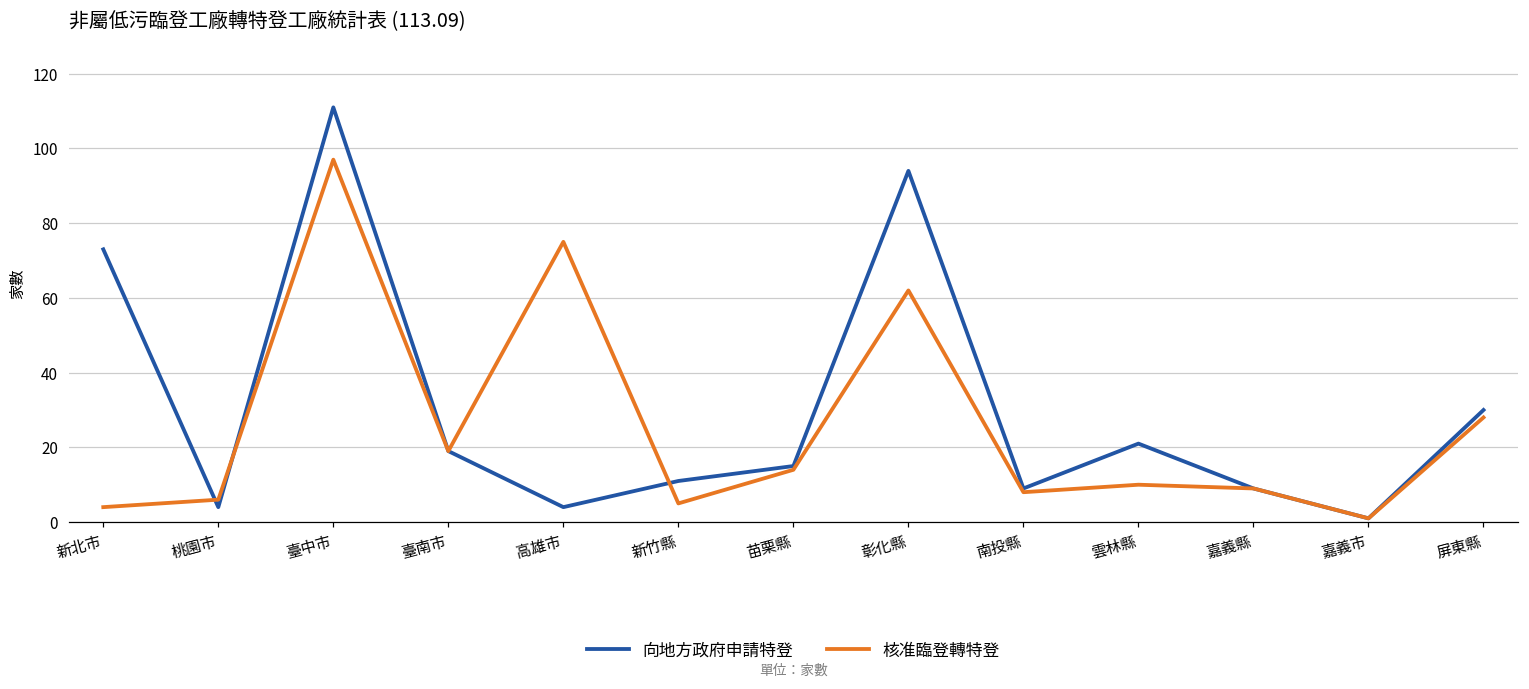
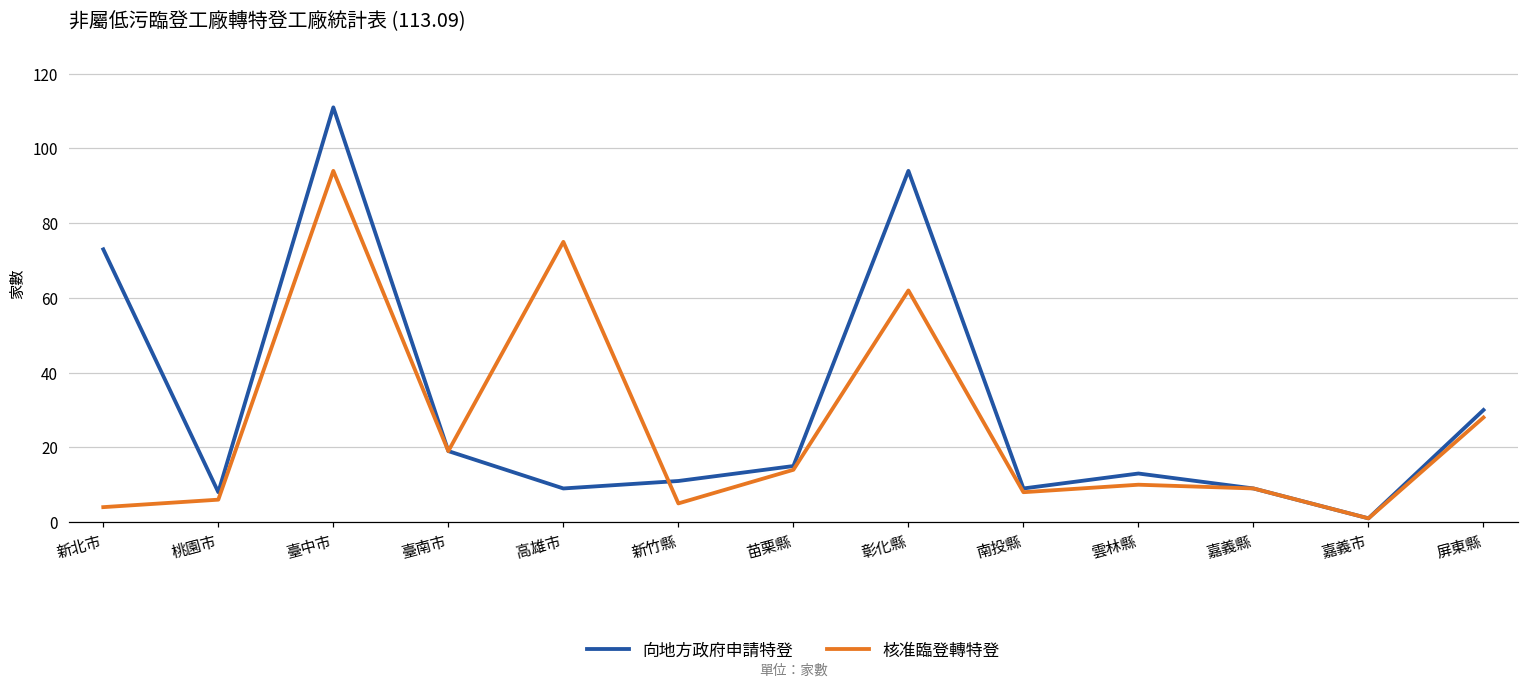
向地方政府申請特登, 桃園市: 4 -> 8
核准臨登轉特登, 臺中市: 97 -> 94
向地方政府申請特登, 高雄市: 4 -> 9
向地方政府申請特登, 雲林縣: 21 -> 13
